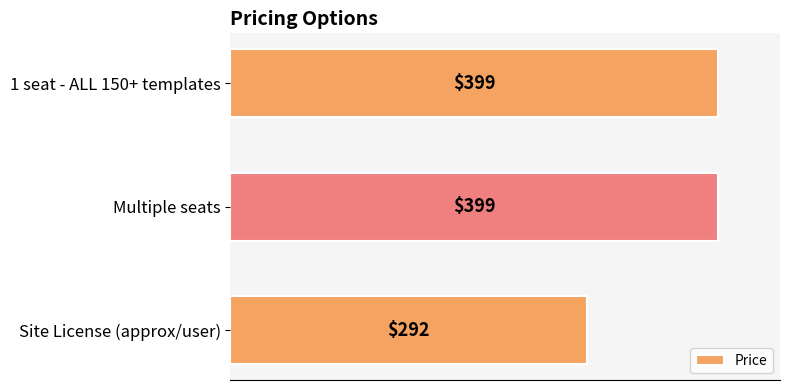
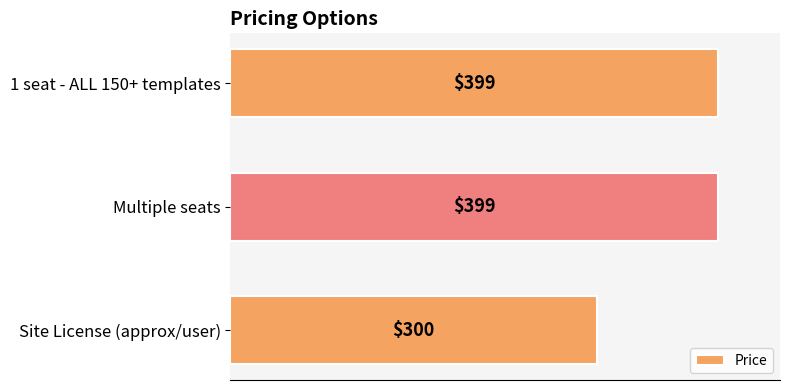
Site License (approx/user): $292 -> $300
